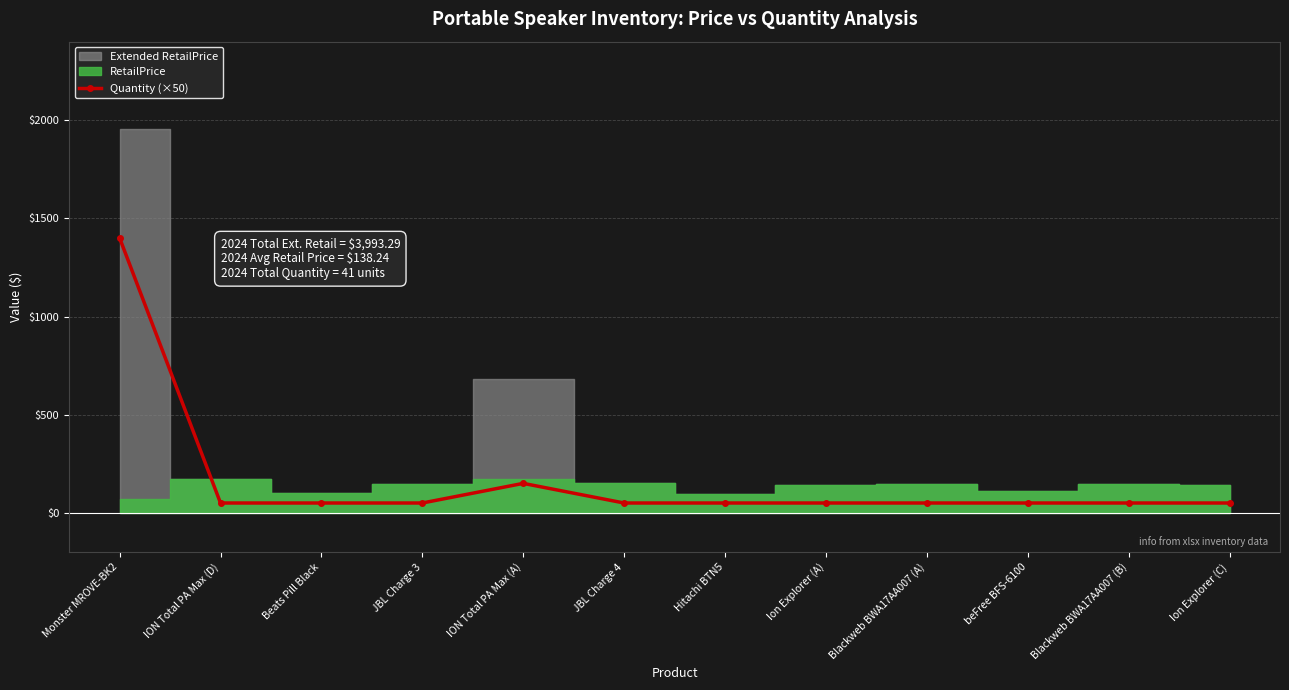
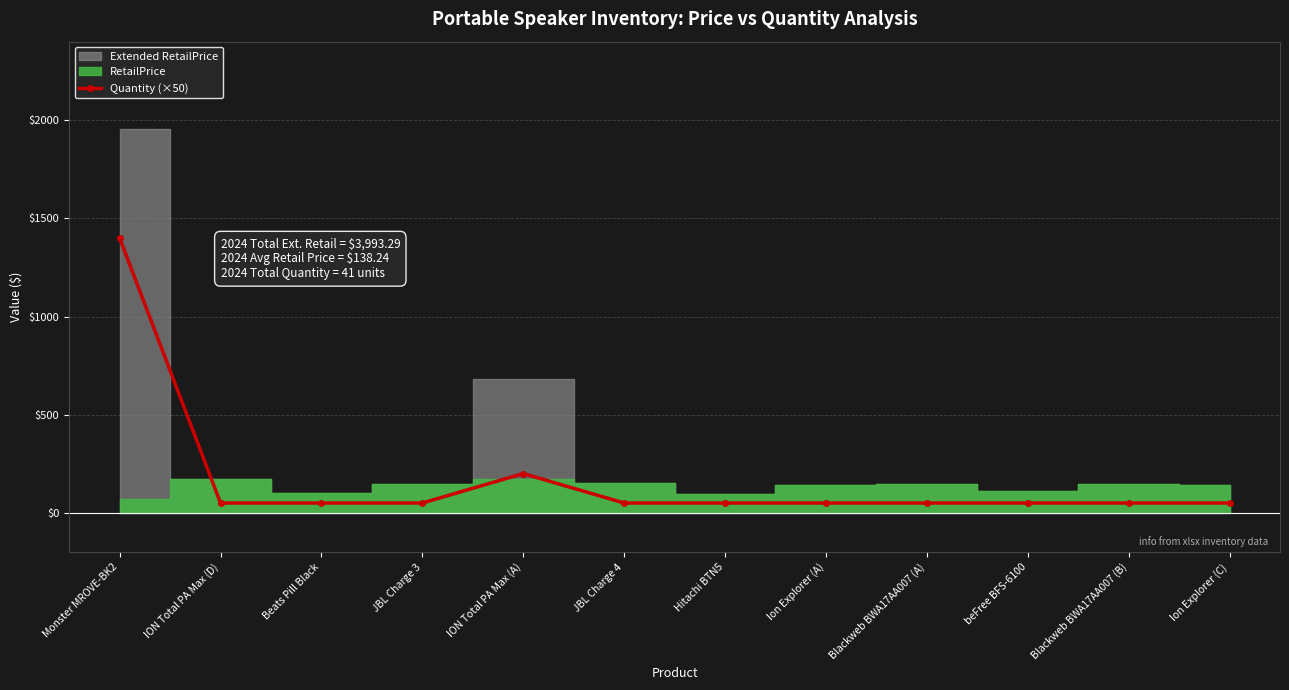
Quantity (×50), ION Total PA Max (A): $150 -> $200
